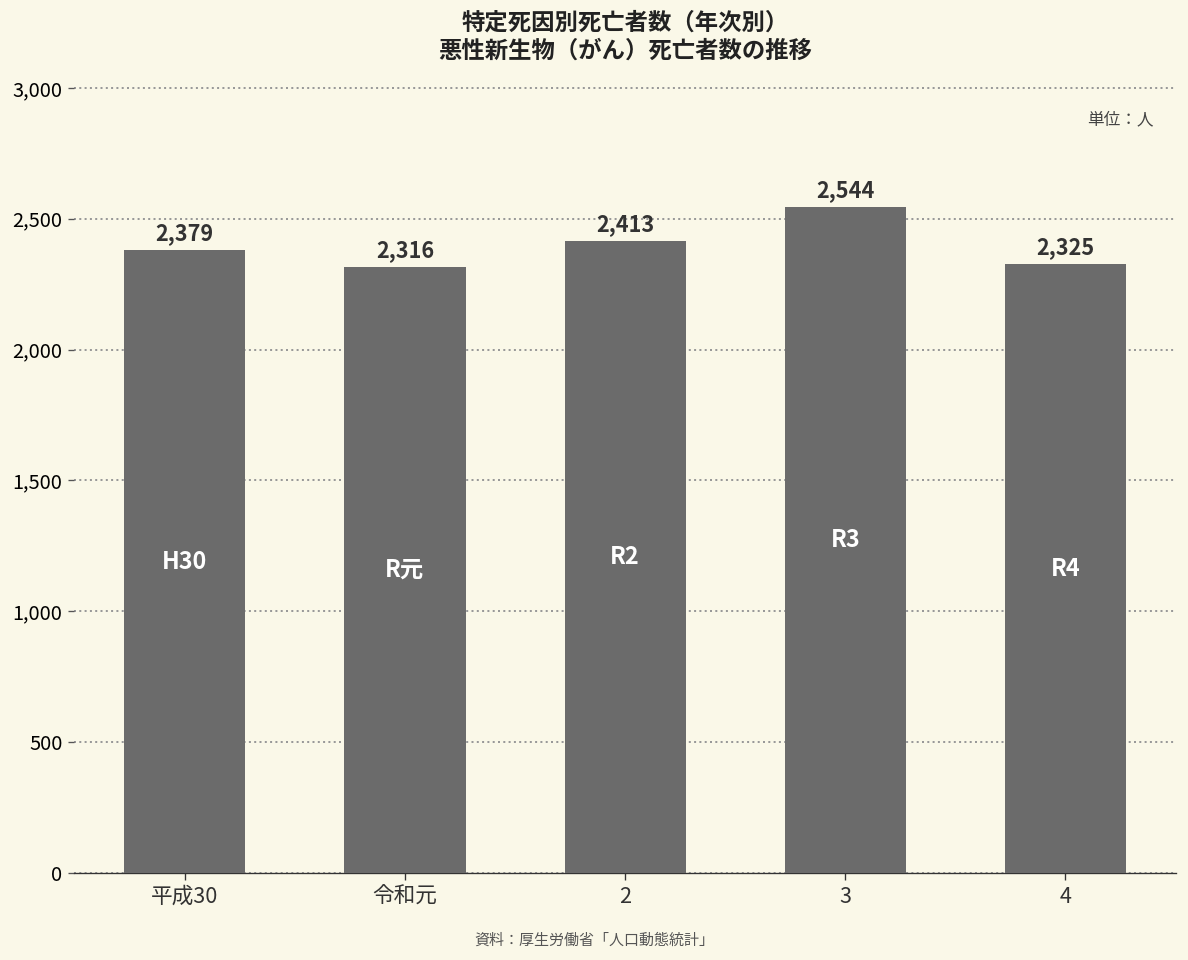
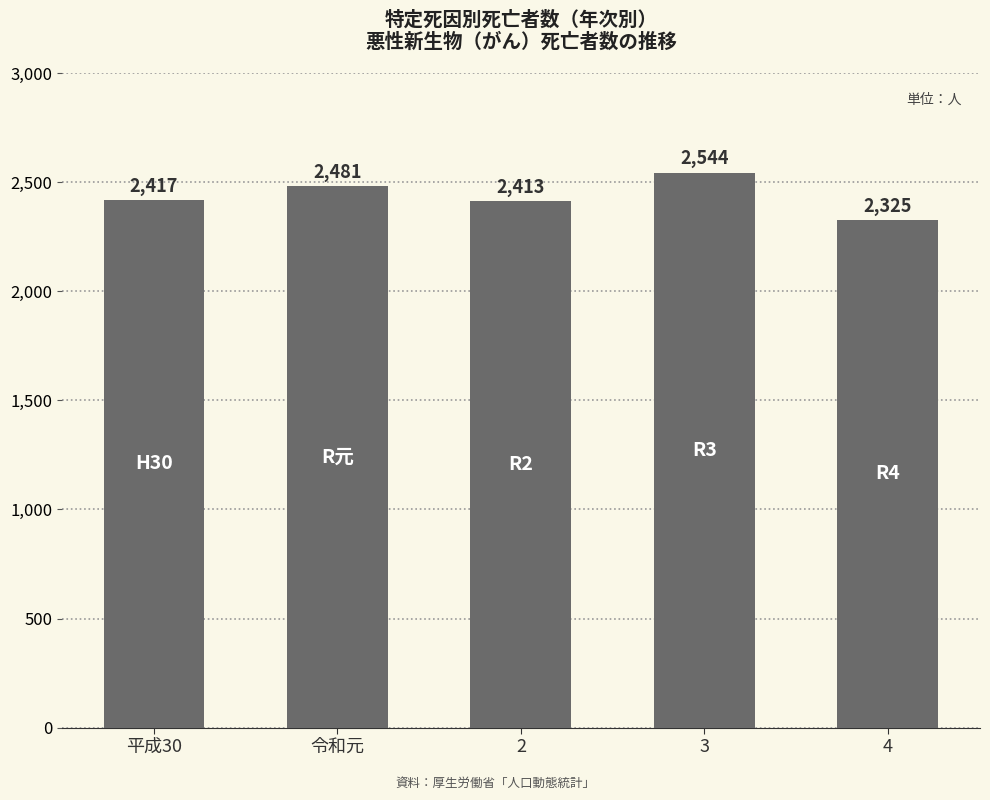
平成30: 2,379 -> 2,417
令和元: 2,316 -> 2,481
